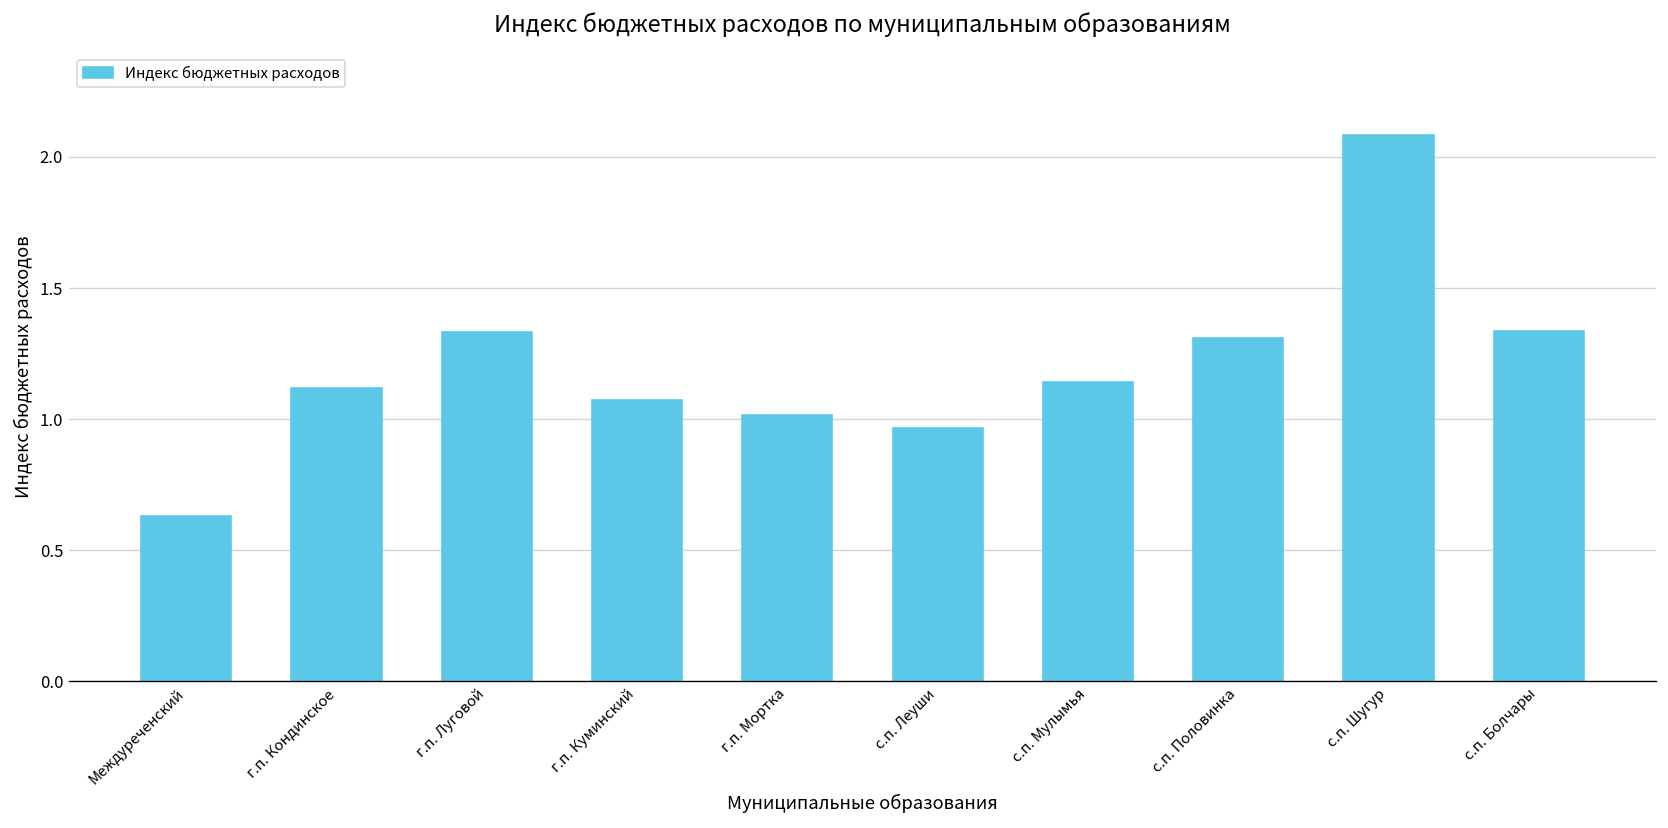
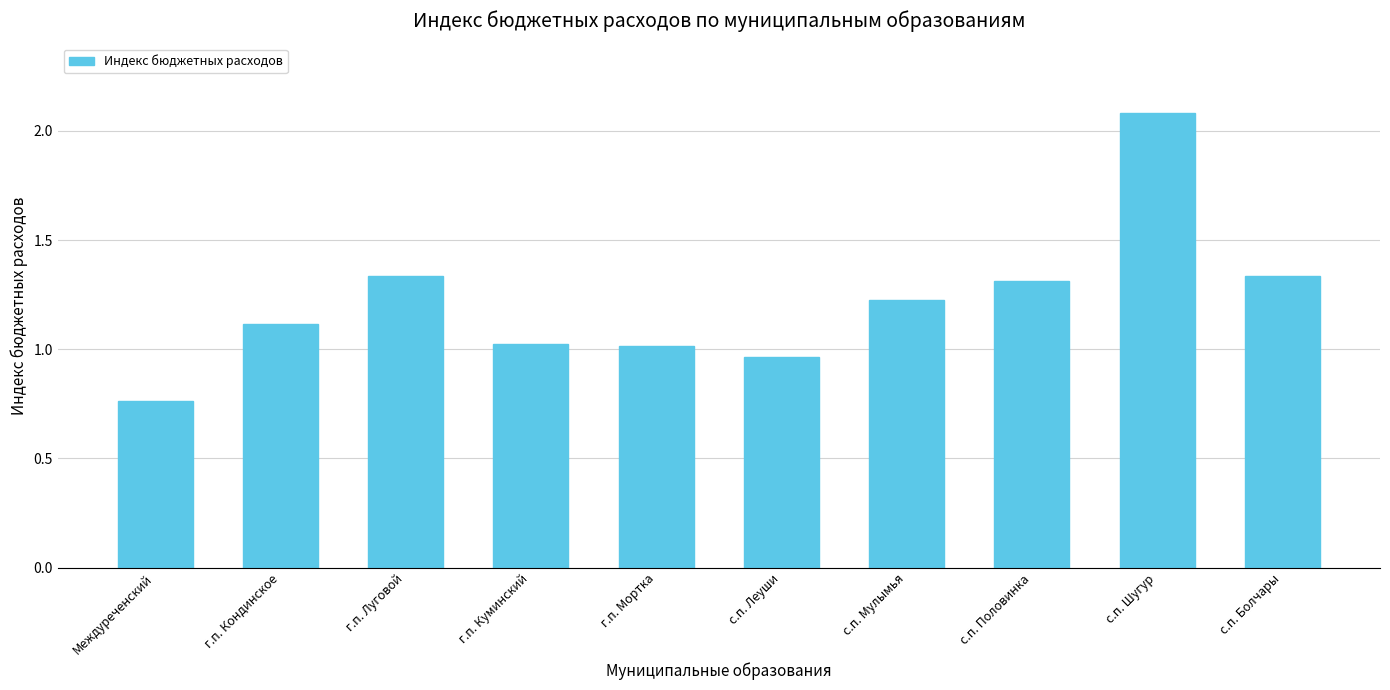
Междуреченский: 0.63 -> 0.77
г.п. Куминский: 1.07 -> 1.03
с.п. Мулымья: 1.14 -> 1.22
